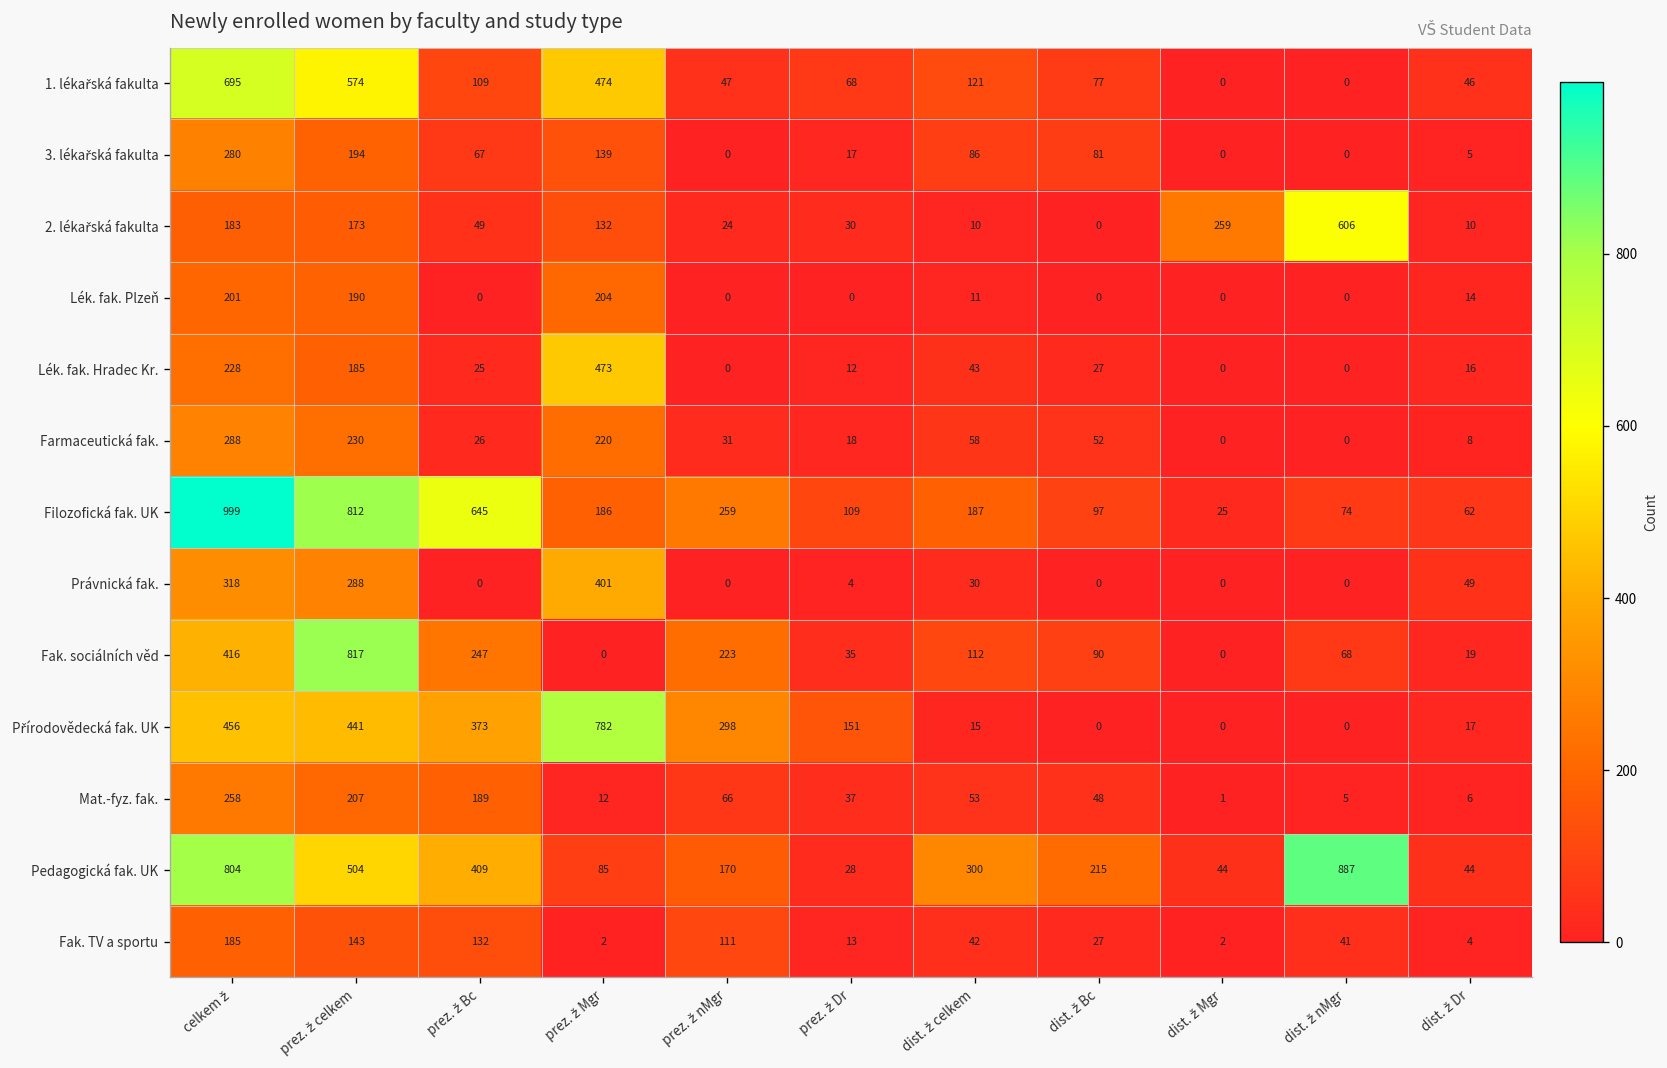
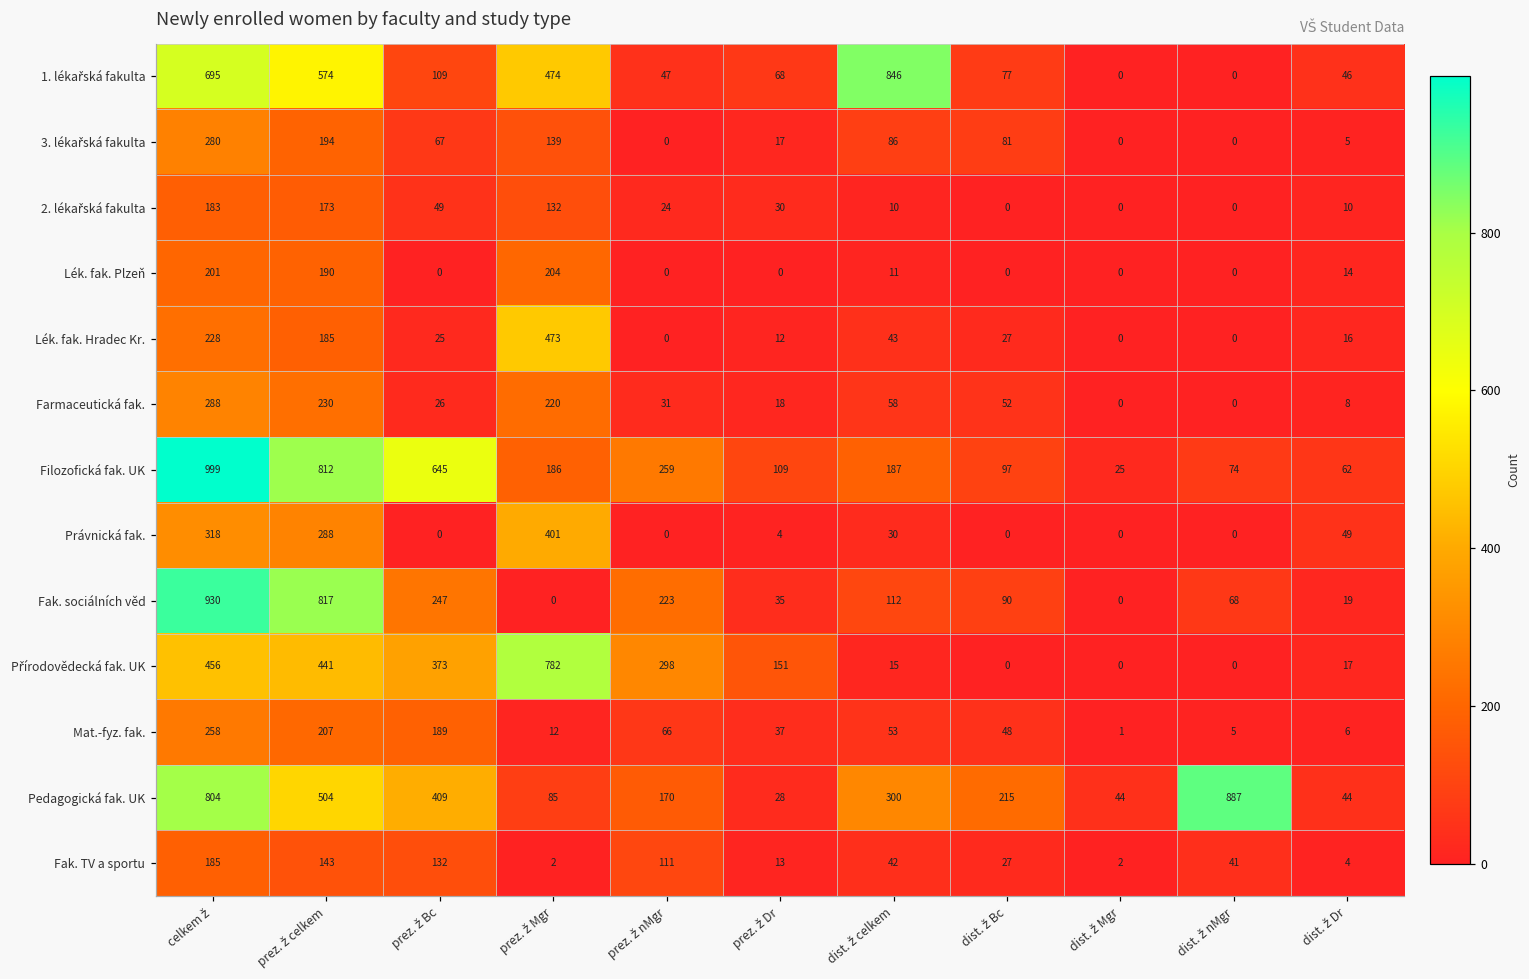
1. lékařská fakulta, dist. ž celkem: 121 -> 846
2. lékařská fakulta, dist. ž Mgr: 259 -> 0
2. lékařská fakulta, dist. ž nMgr: 606 -> 0
Fak. sociálních věd, celkem ž: 416 -> 930
